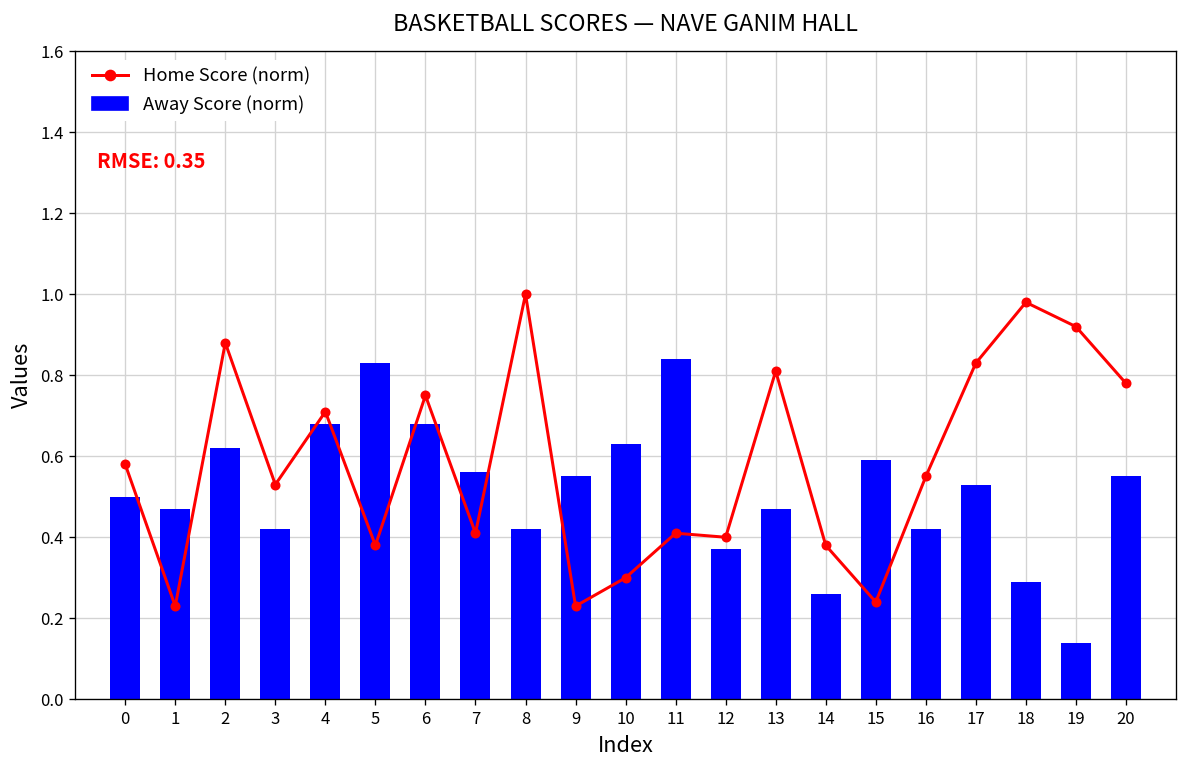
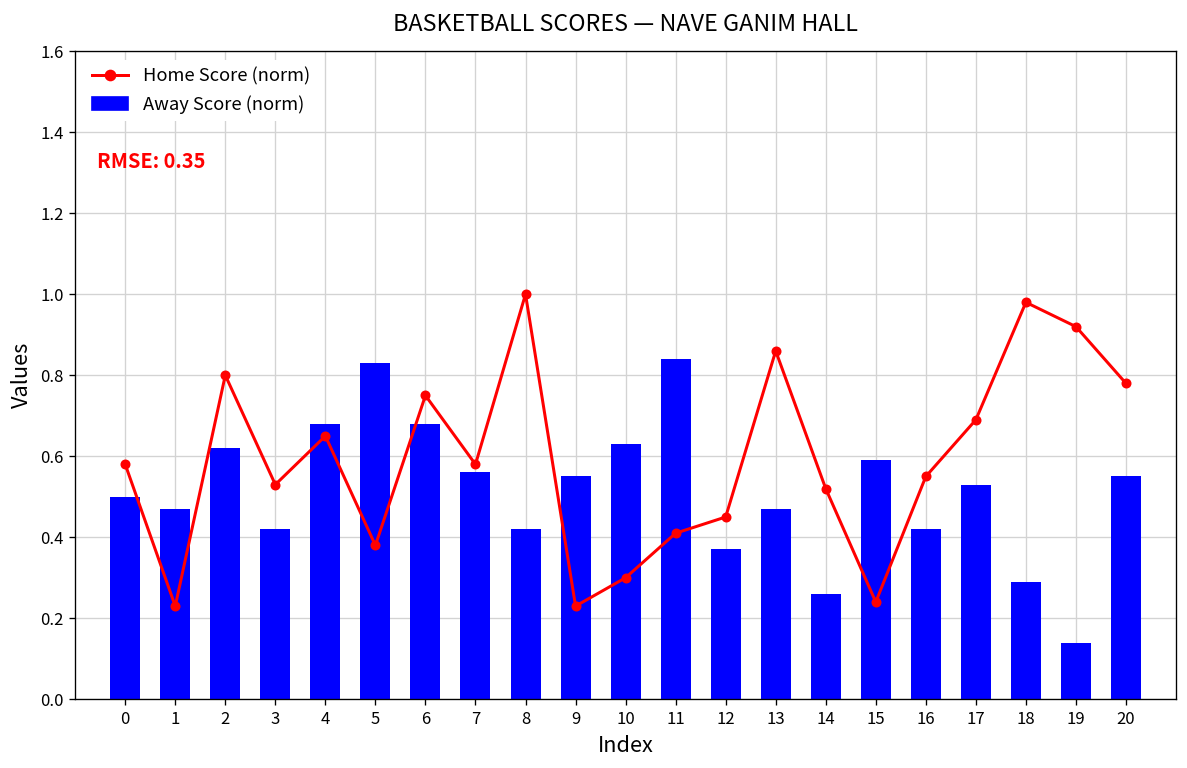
Home Score (norm), 2: 0.88 -> 0.80
Home Score (norm), 4: 0.71 -> 0.65
Home Score (norm), 7: 0.41 -> 0.58
Home Score (norm), 12: 0.40 -> 0.45
Home Score (norm), 13: 0.81 -> 0.86
Home Score (norm), 14: 0.38 -> 0.52
Home Score (norm), 17: 0.83 -> 0.69
